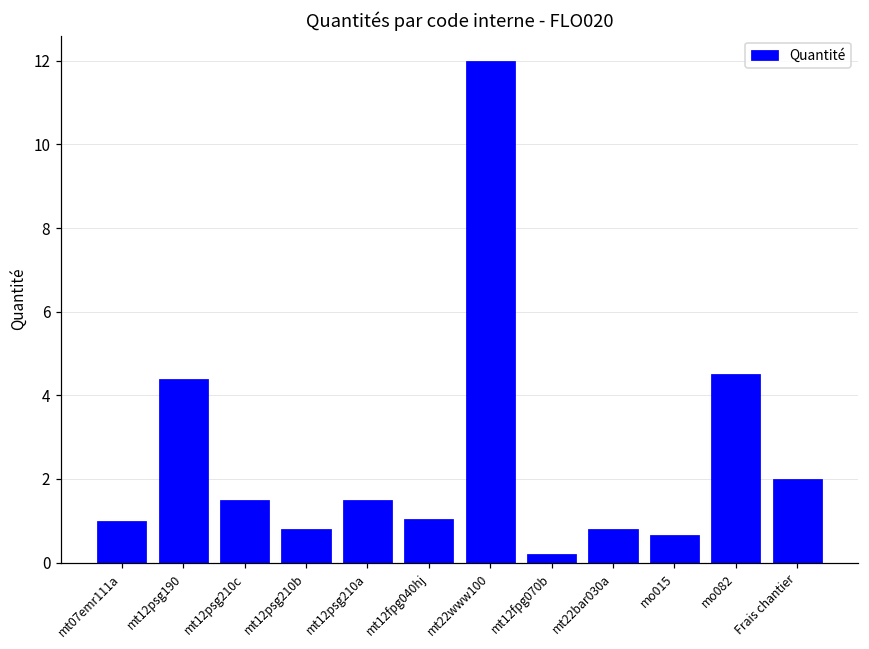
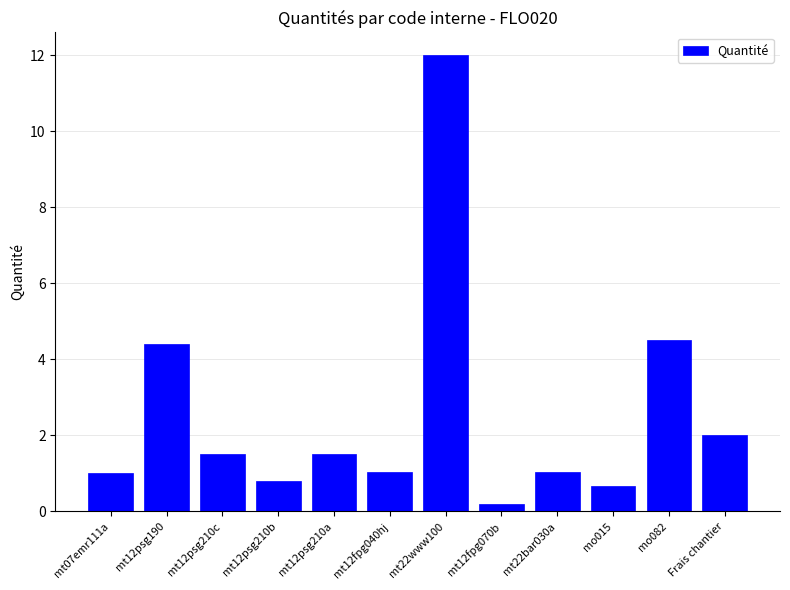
mt22bar030a: 0.8 -> 1.1
